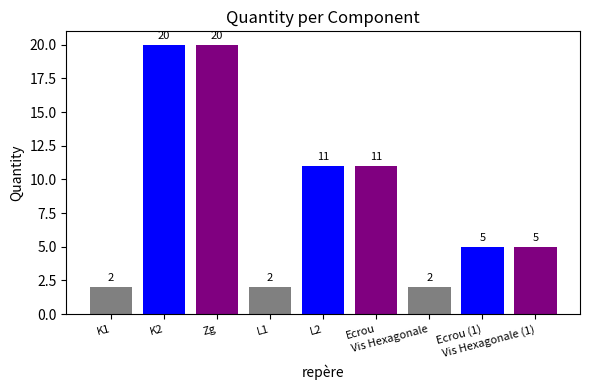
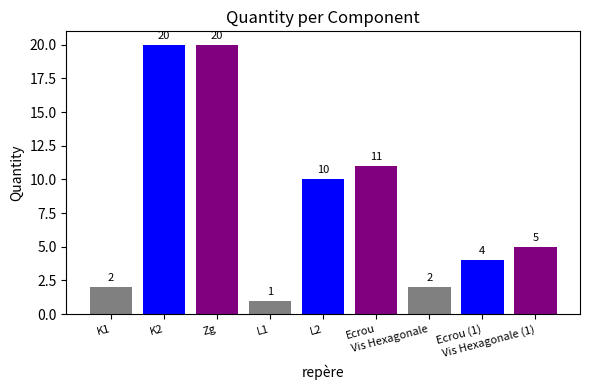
L1: 2 -> 1
L2: 11 -> 10
Ecrou (1): 5 -> 4
